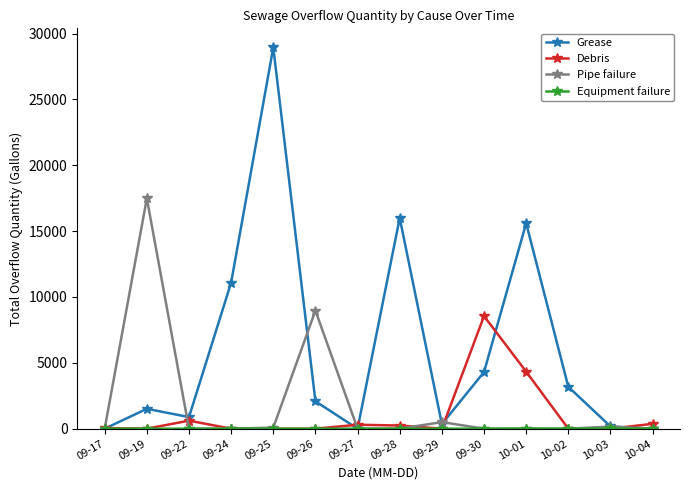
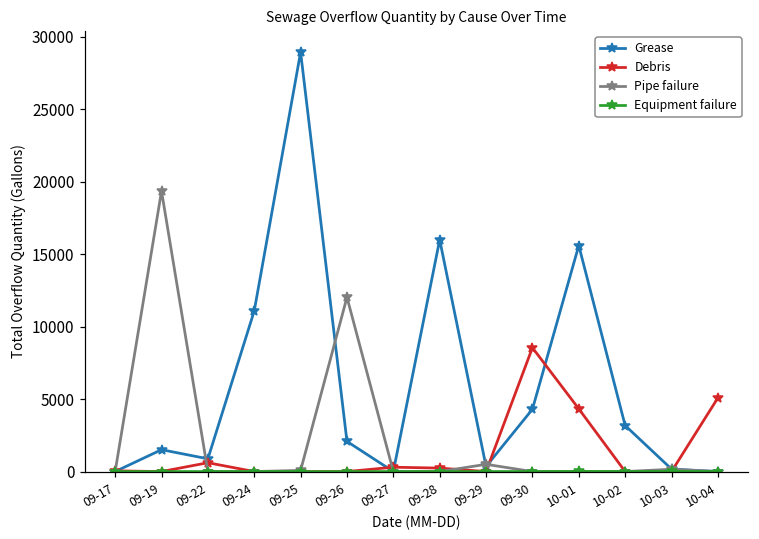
Pipe failure, 09-19: 17500 -> 19400
Pipe failure, 09-26: 9000 -> 12000
Debris, 10-04: 400 -> 5100
